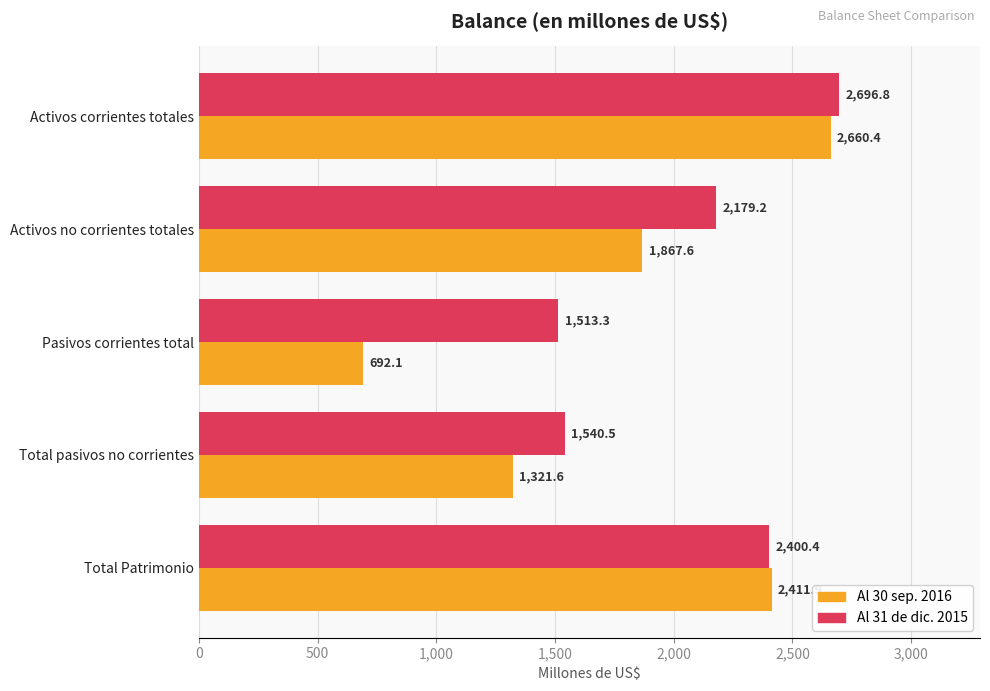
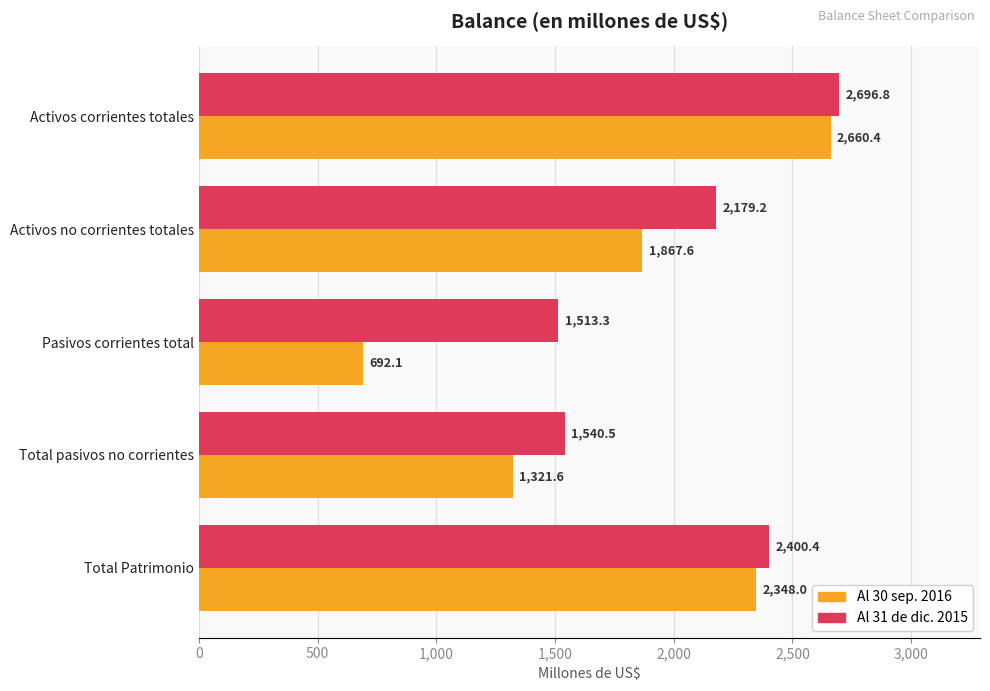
Al 30 sep. 2016, Total Patrimonio: 2,410 -> 2,350
